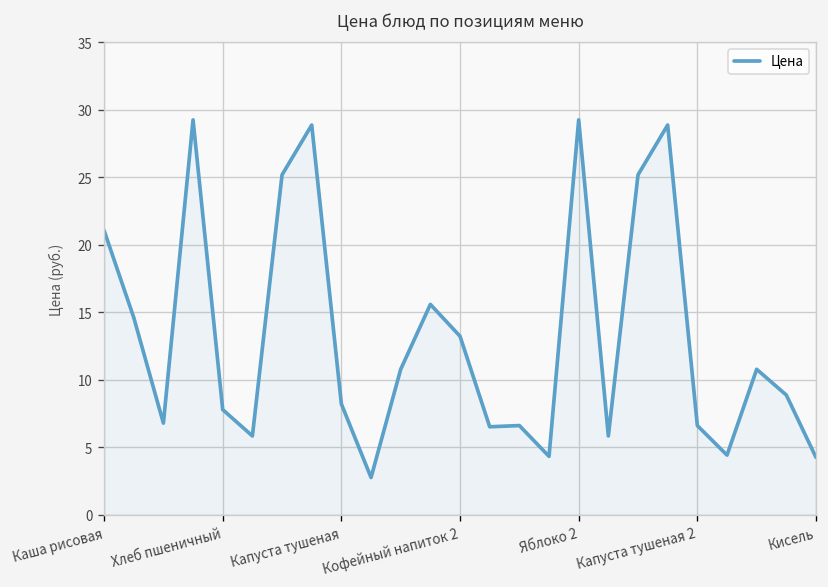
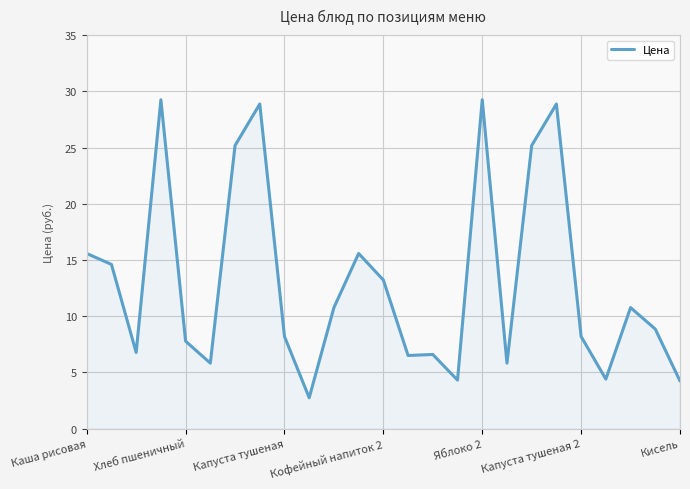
Каша рисовая: 21.1 -> 15.6
Капуста тушеная 2: 6.6 -> 8.2
